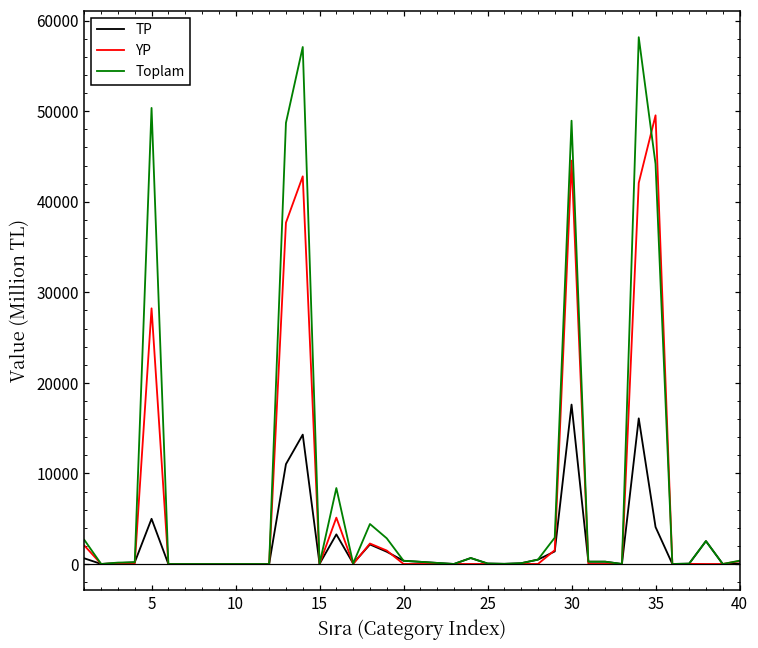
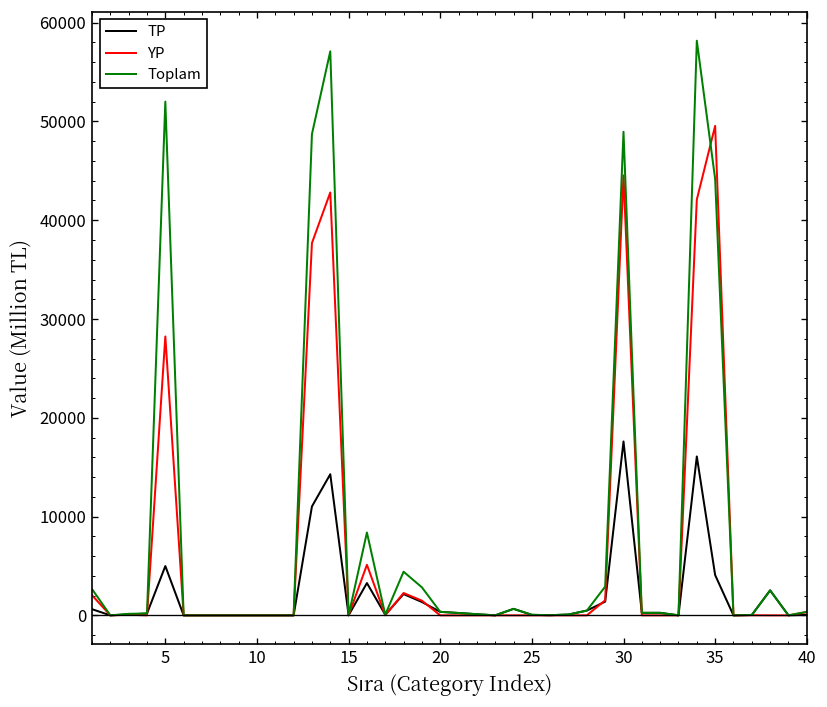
Toplam, 5: 50000 -> 52000
